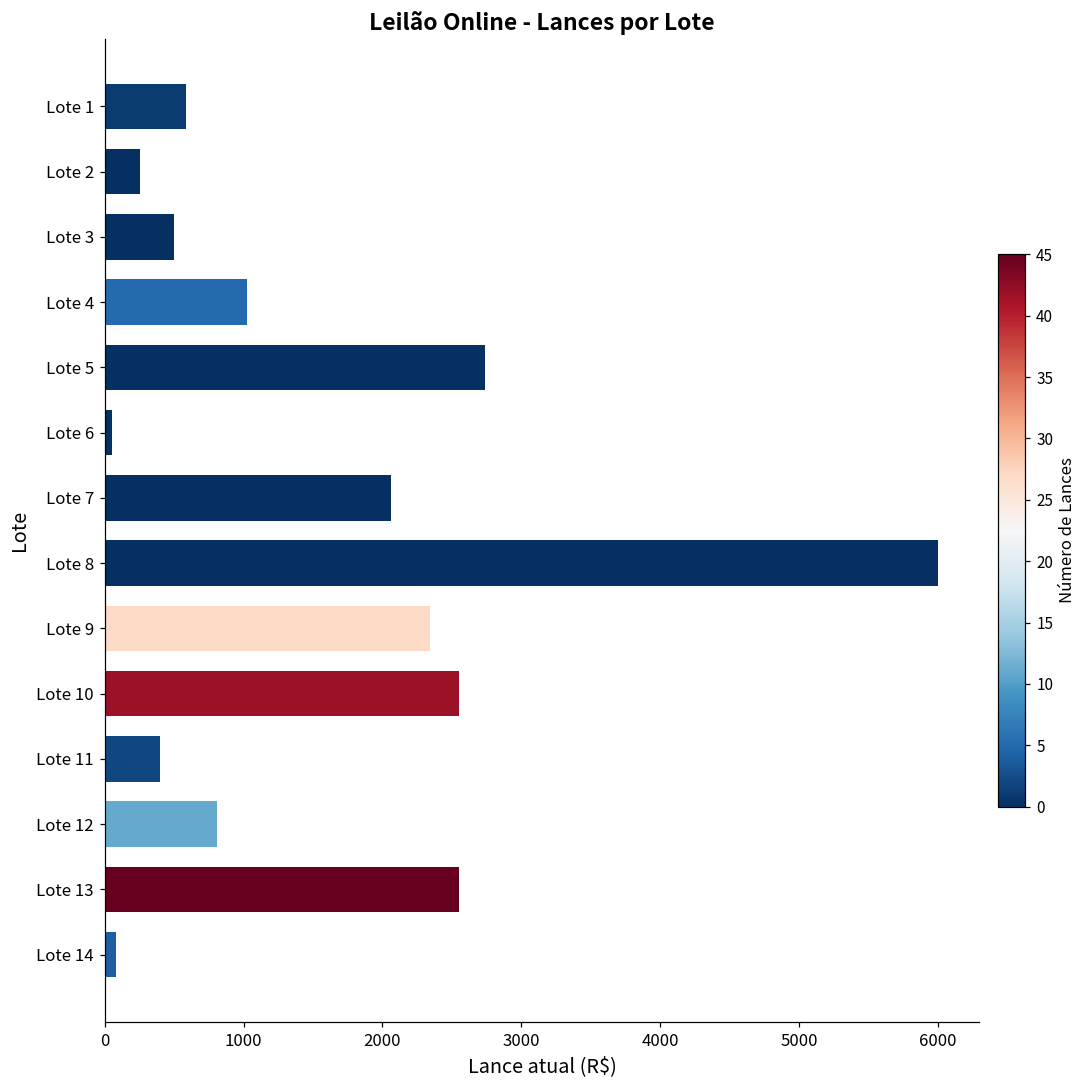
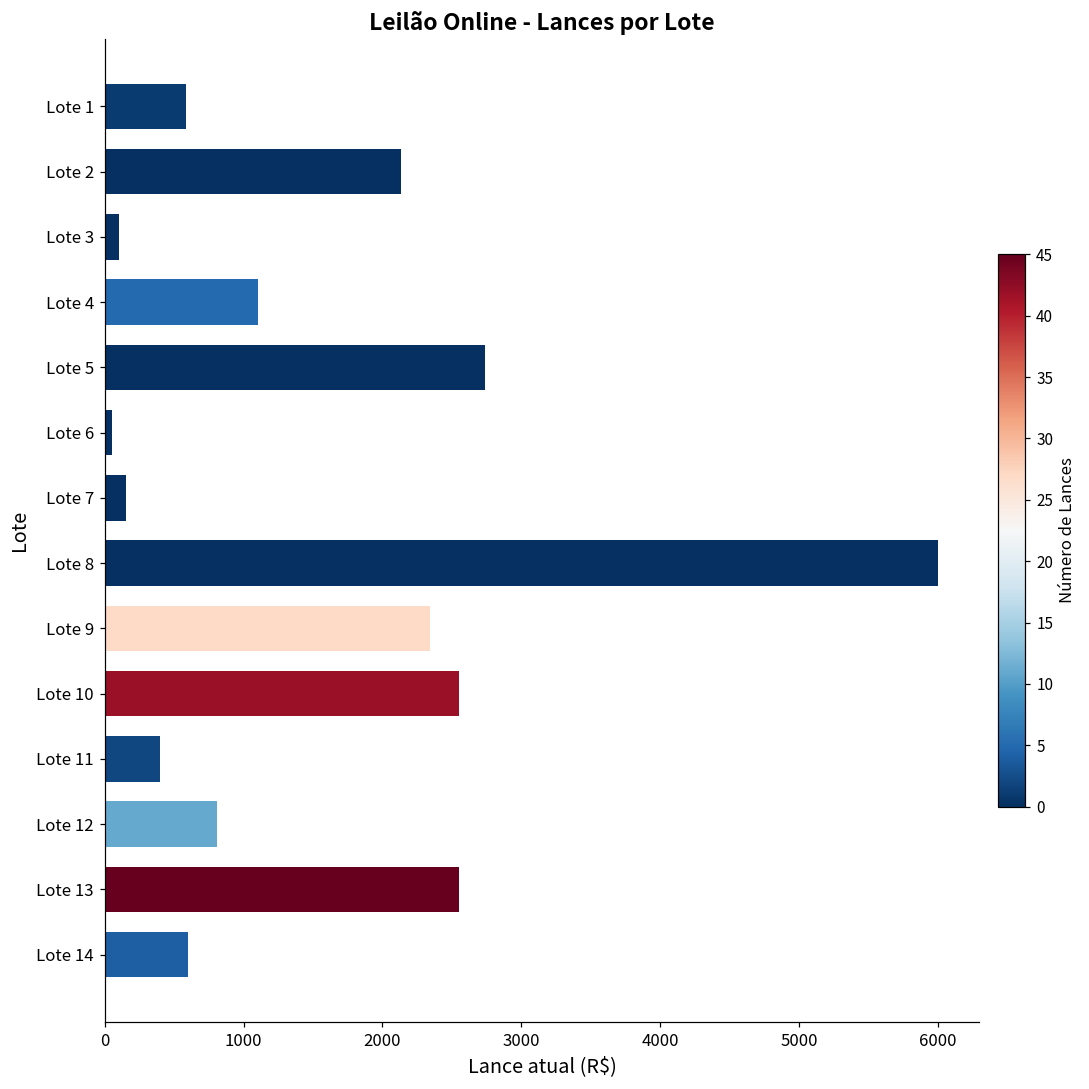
Lote 2: 250 -> 2140
Lote 3: 500 -> 100
Lote 4: 1030 -> 1100
Lote 7: 2060 -> 150
Lote 14: 80 -> 600
